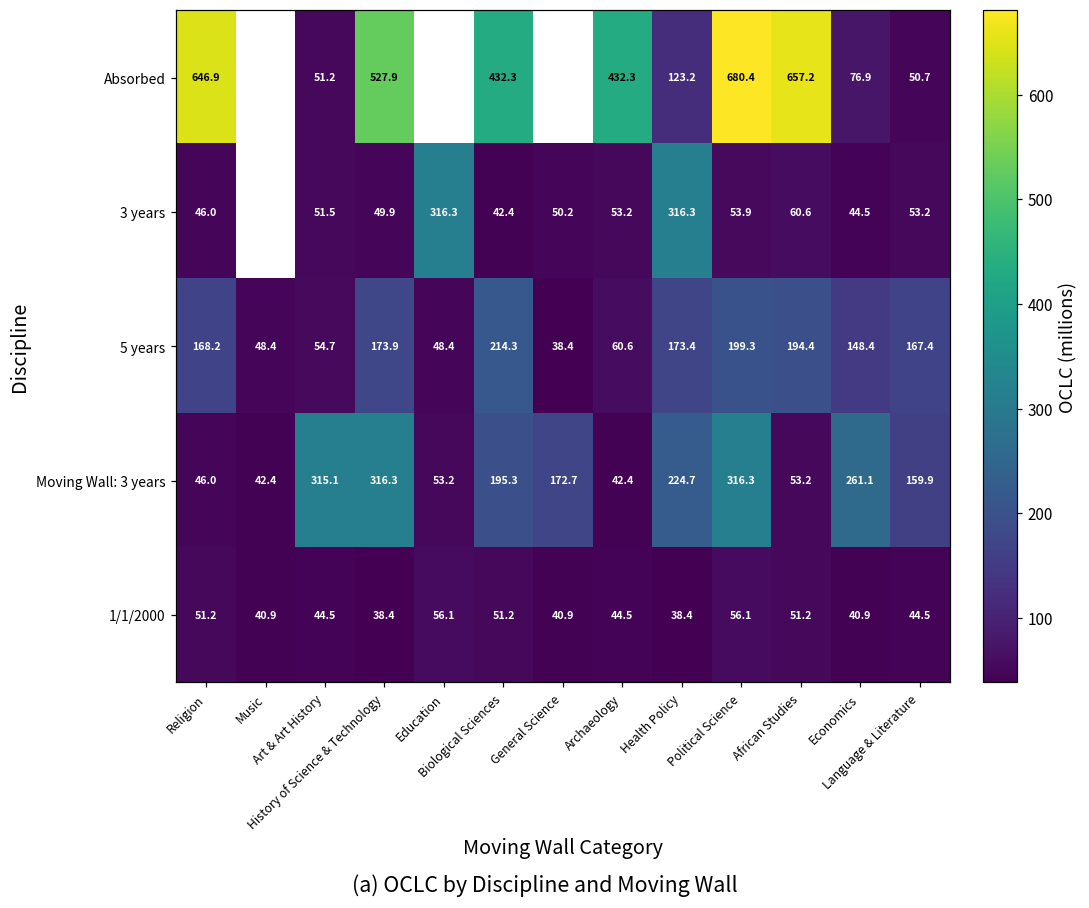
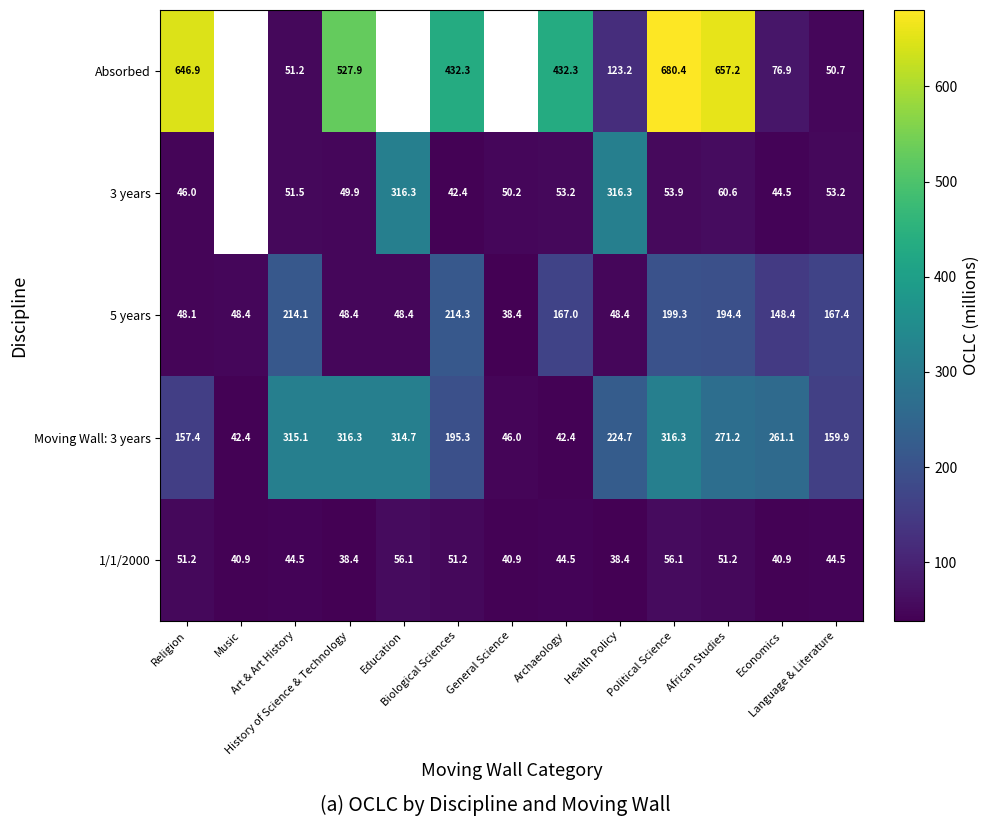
5 years, Religion: 168.2 -> 48.1
5 years, Art & Art History: 54.7 -> 214.1
5 years, History of Science & Technology: 173.9 -> 48.4
5 years, Archaeology: 60.6 -> 167.0
5 years, Health Policy: 173.4 -> 48.4
Moving Wall: 3 years, Religion: 46.0 -> 157.4
Moving Wall: 3 years, Education: 53.2 -> 314.7
Moving Wall: 3 years, General Science: 172.7 -> 46.0
Moving Wall: 3 years, African Studies: 53.2 -> 271.2
